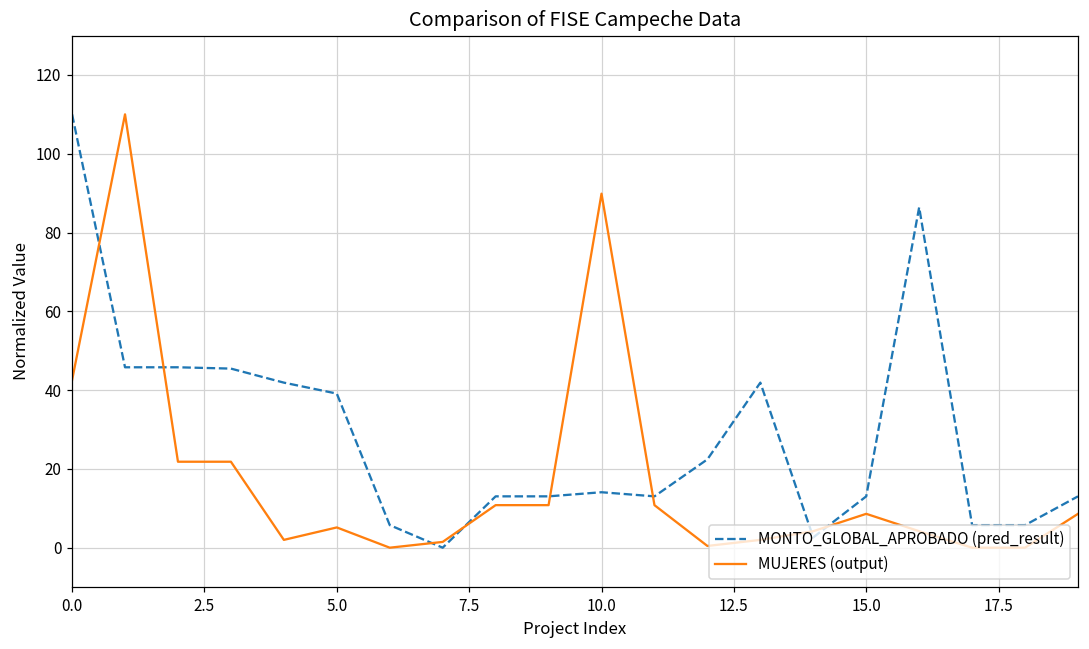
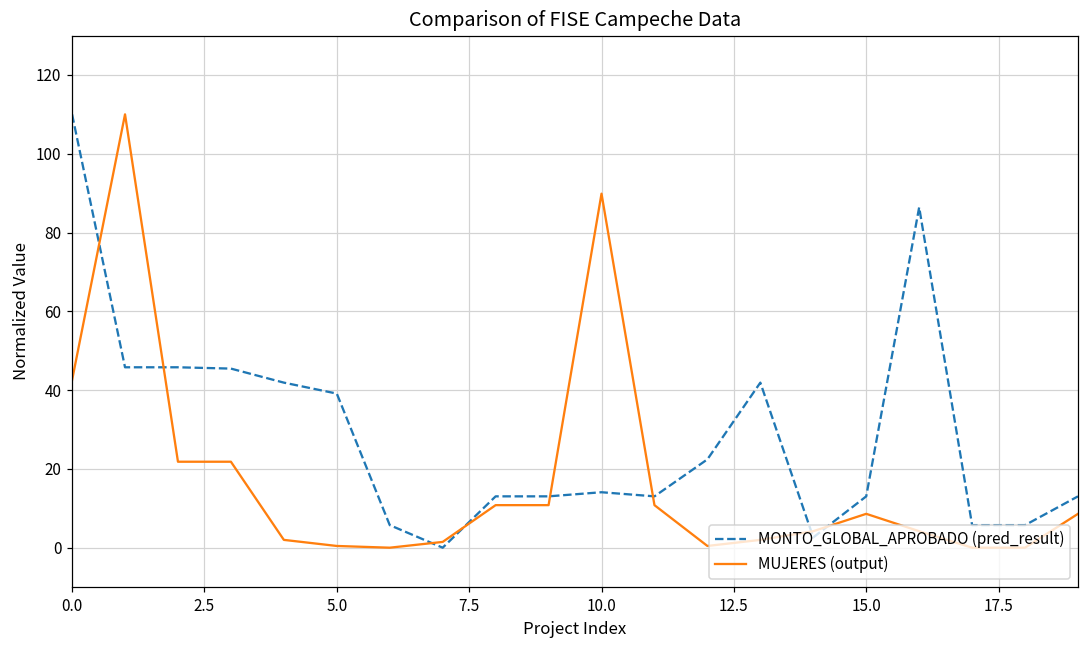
MUJERES (output), 5.0: 5 -> 0
